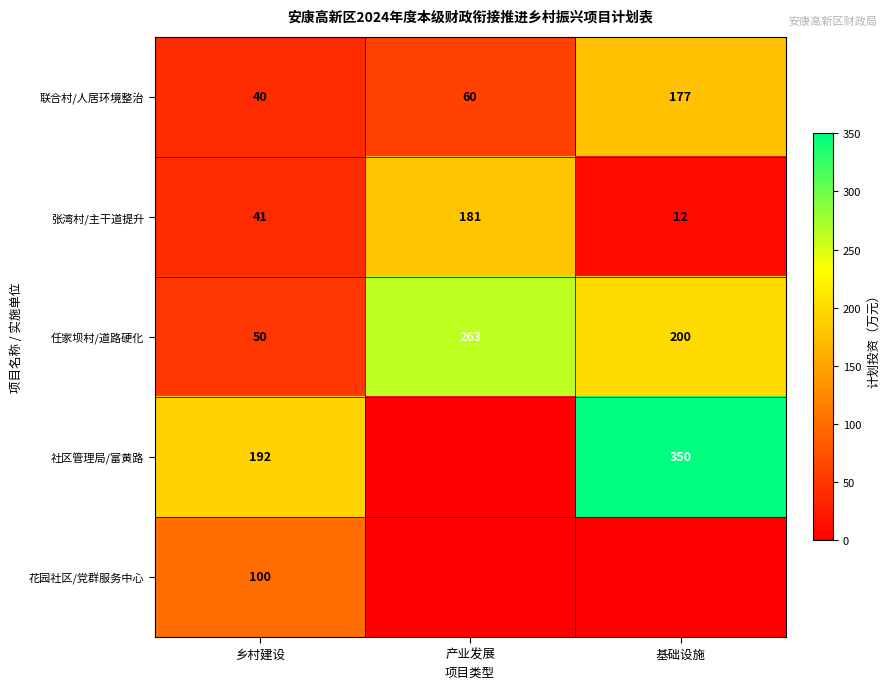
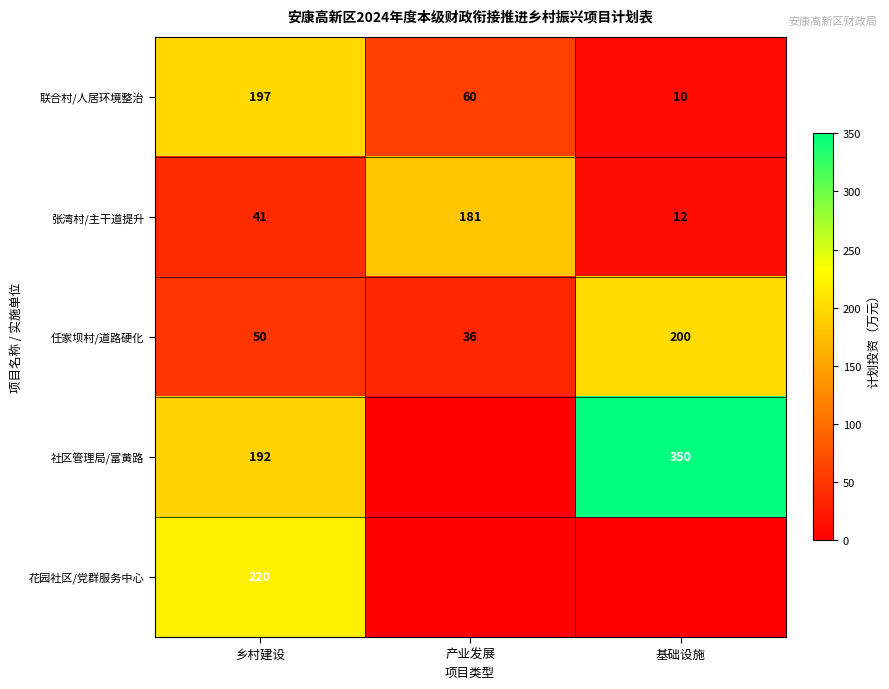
联合村/人居环境整治, 乡村建设: 40 -> 197
联合村/人居环境整治, 基础设施: 177 -> 10
任家坝村/道路硬化, 产业发展: 263 -> 36
花园社区/党群服务中心, 乡村建设: 100 -> 220
